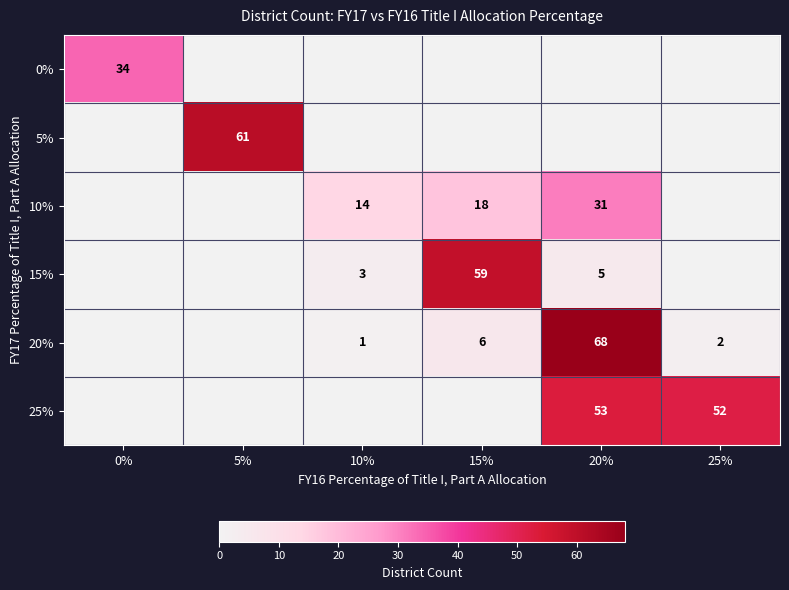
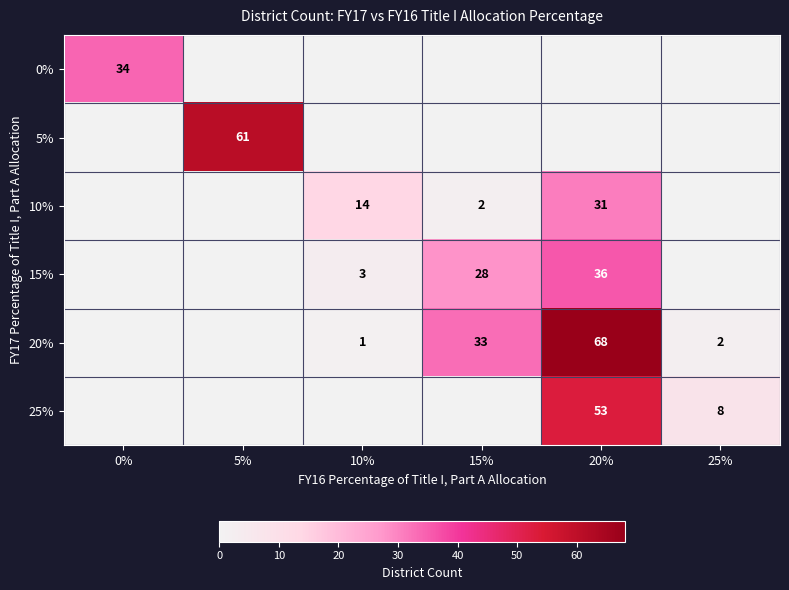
10%, 15%: 18 -> 2
15%, 15%: 59 -> 28
15%, 20%: 5 -> 36
20%, 15%: 6 -> 33
25%, 25%: 52 -> 8
